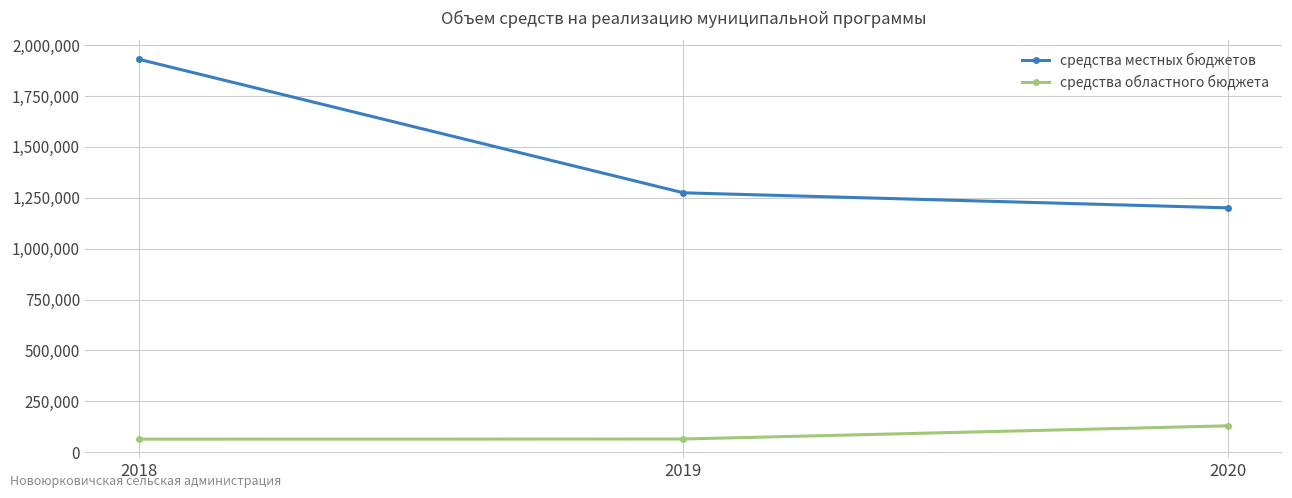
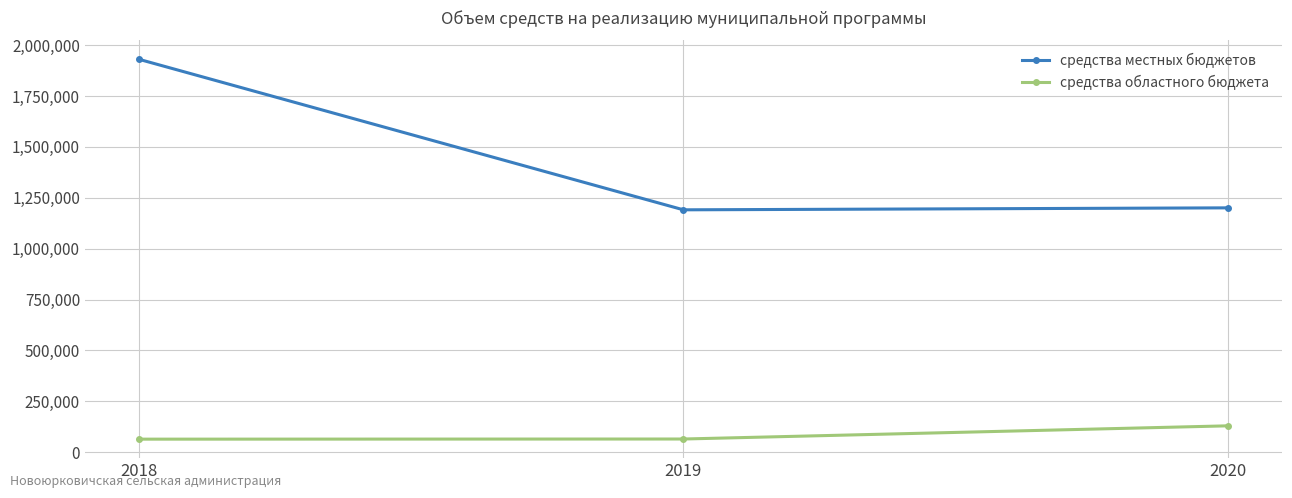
средства местных бюджетов, 2019: 1,270,000 -> 1,190,000
